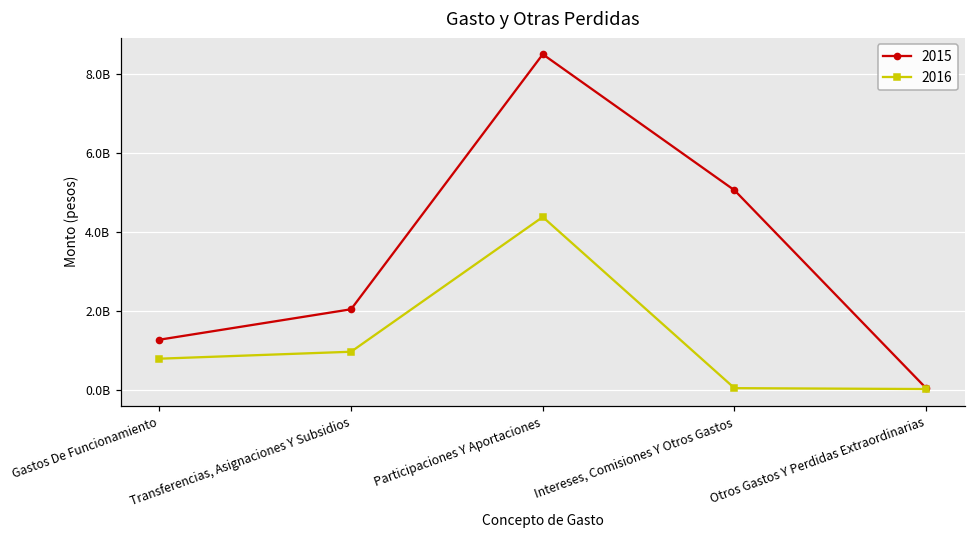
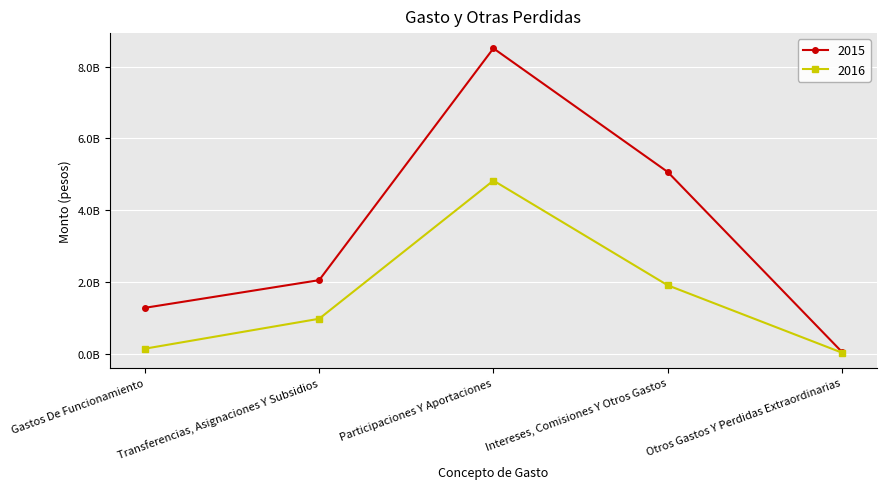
2016, Gastos De Funcionamiento: 800000000 -> 100000000
2016, Participaciones Y Aportaciones: 4400000000 -> 4800000000
2016, Intereses, Comisiones Y Otros Gastos: 100000000 -> 1900000000
